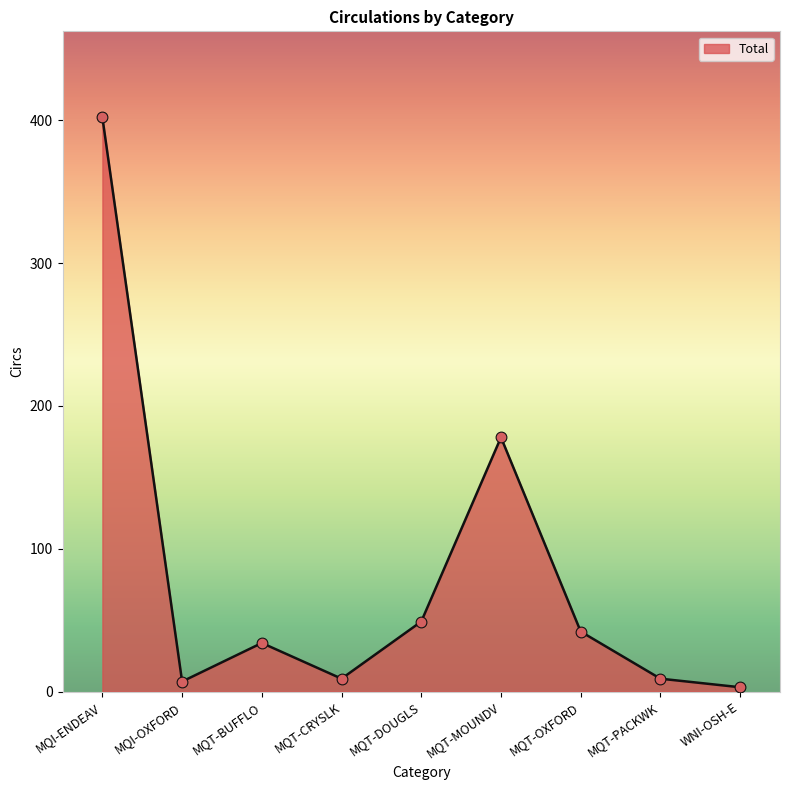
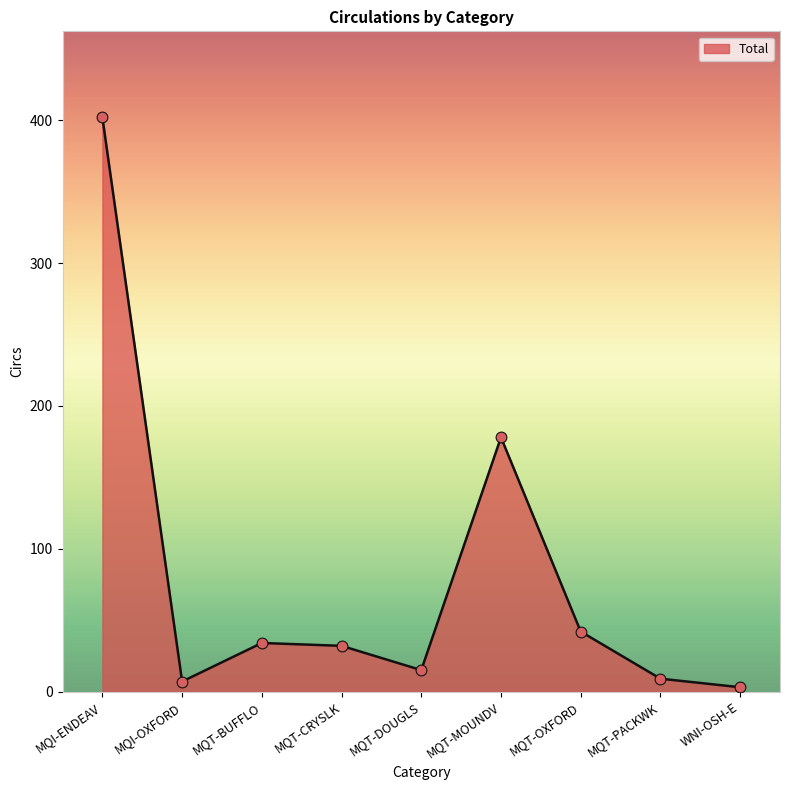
MQT-CRYSLK: 9 -> 32
MQT-DOUGLS: 49 -> 15
